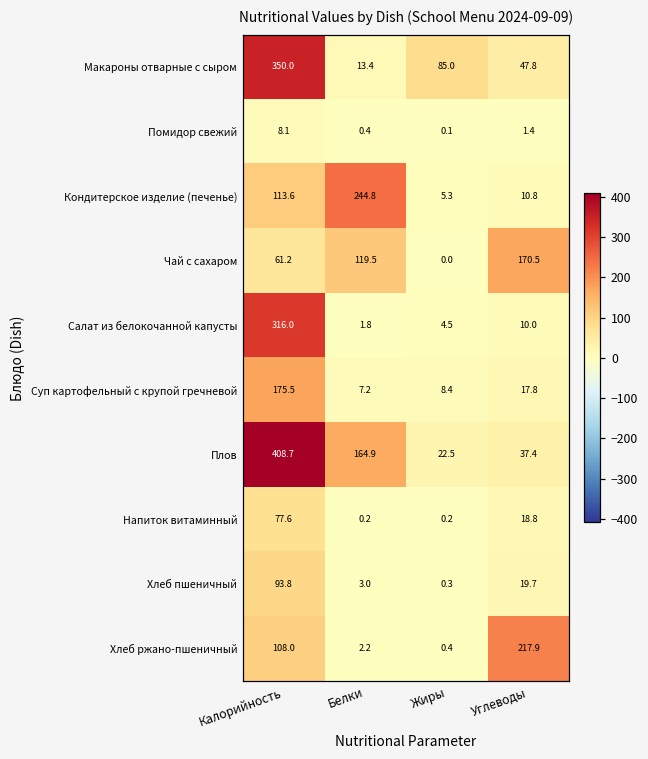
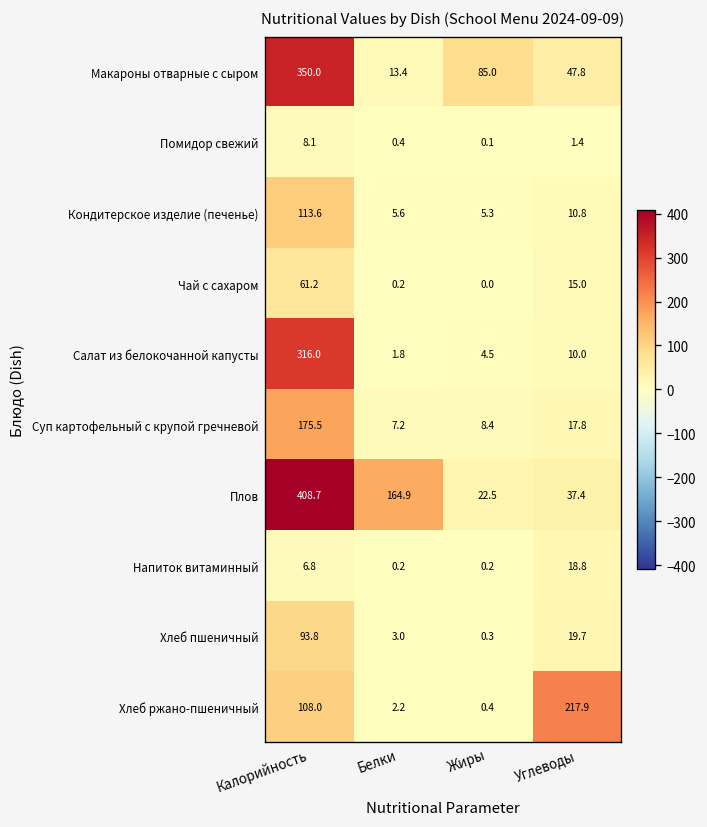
Кондитерское изделие (печенье), Белки: 244.8 -> 5.6
Чай с сахаром, Белки: 119.5 -> 0.2
Чай с сахаром, Углеводы: 170.5 -> 15.0
Напиток витаминный, Калорийность: 77.6 -> 6.8
